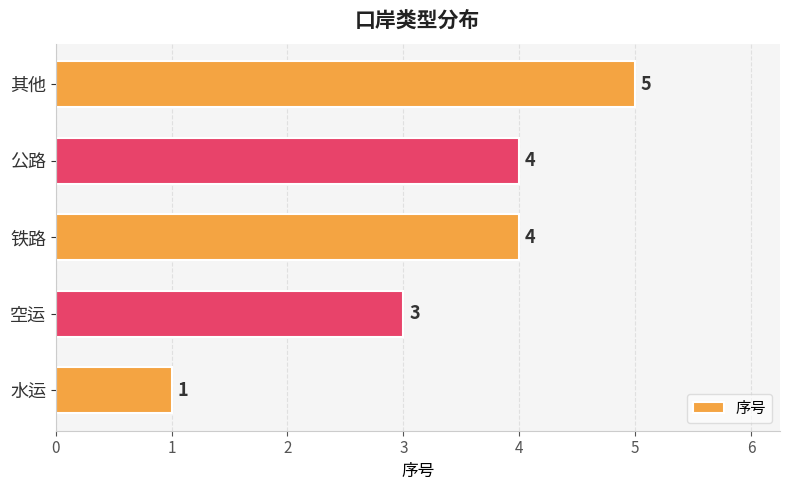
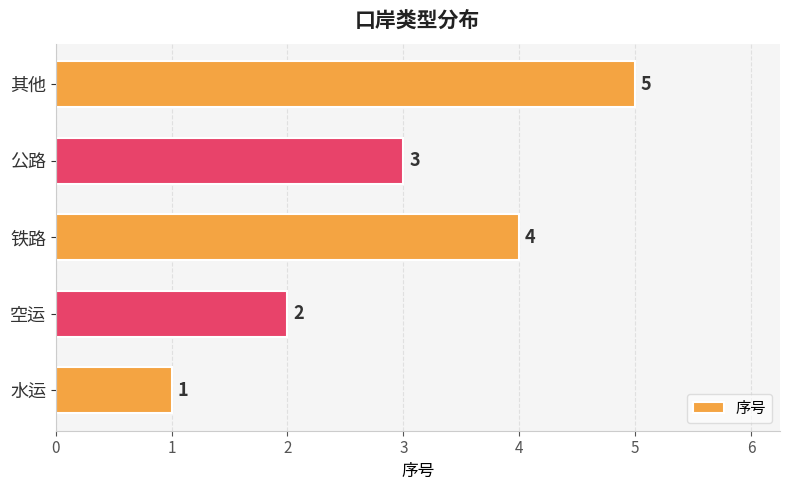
公路: 4 -> 3
空运: 3 -> 2
